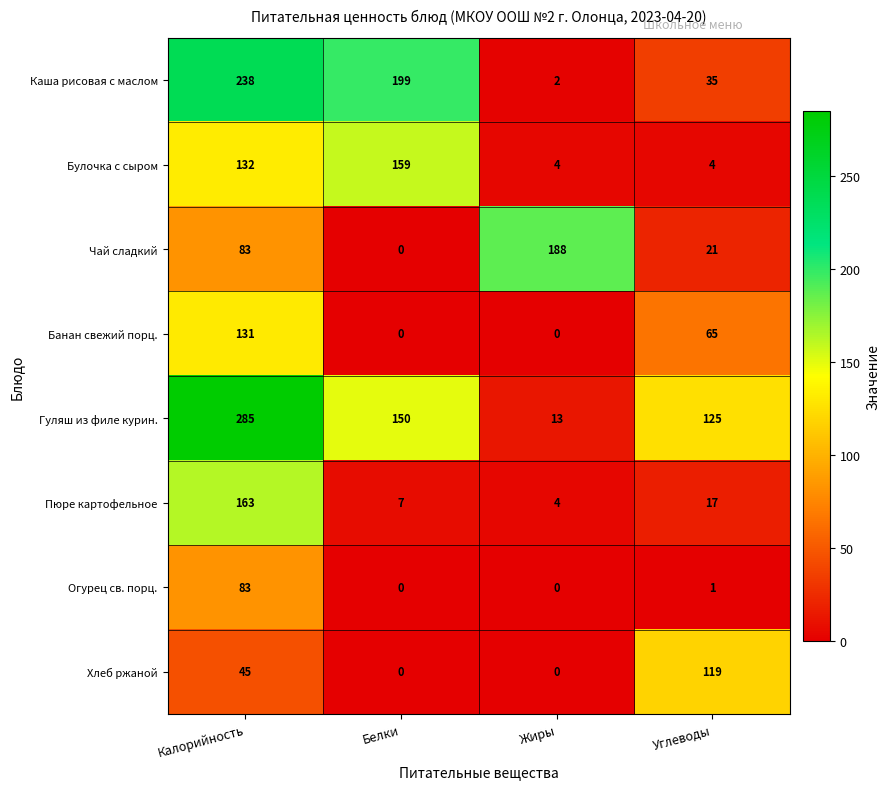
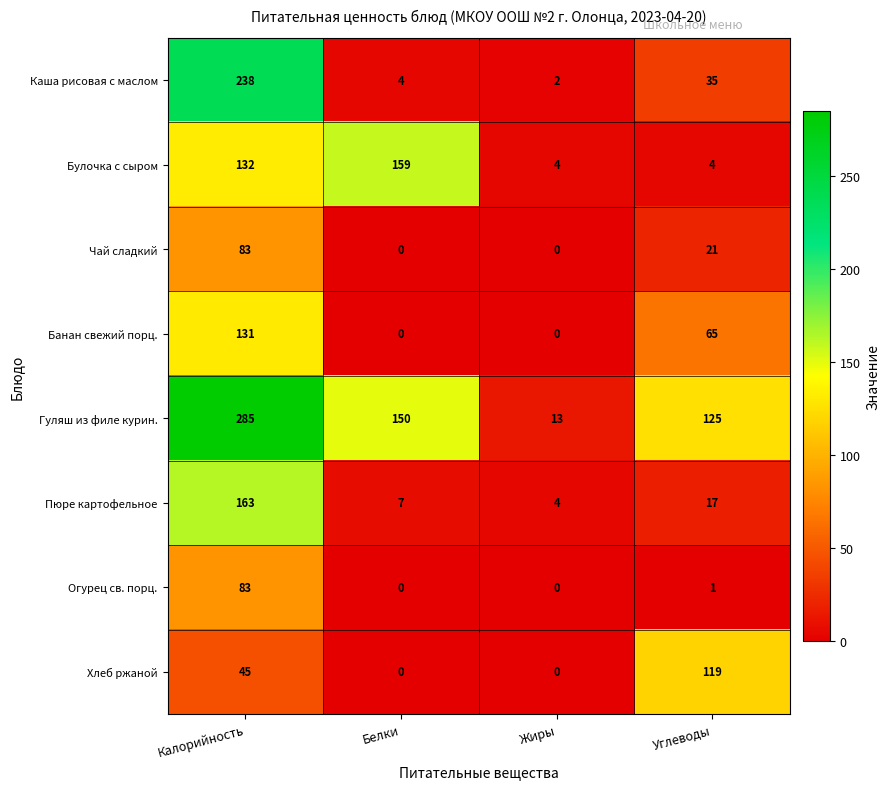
Каша рисовая с маслом, Белки: 199 -> 4
Чай сладкий, Жиры: 188 -> 0
